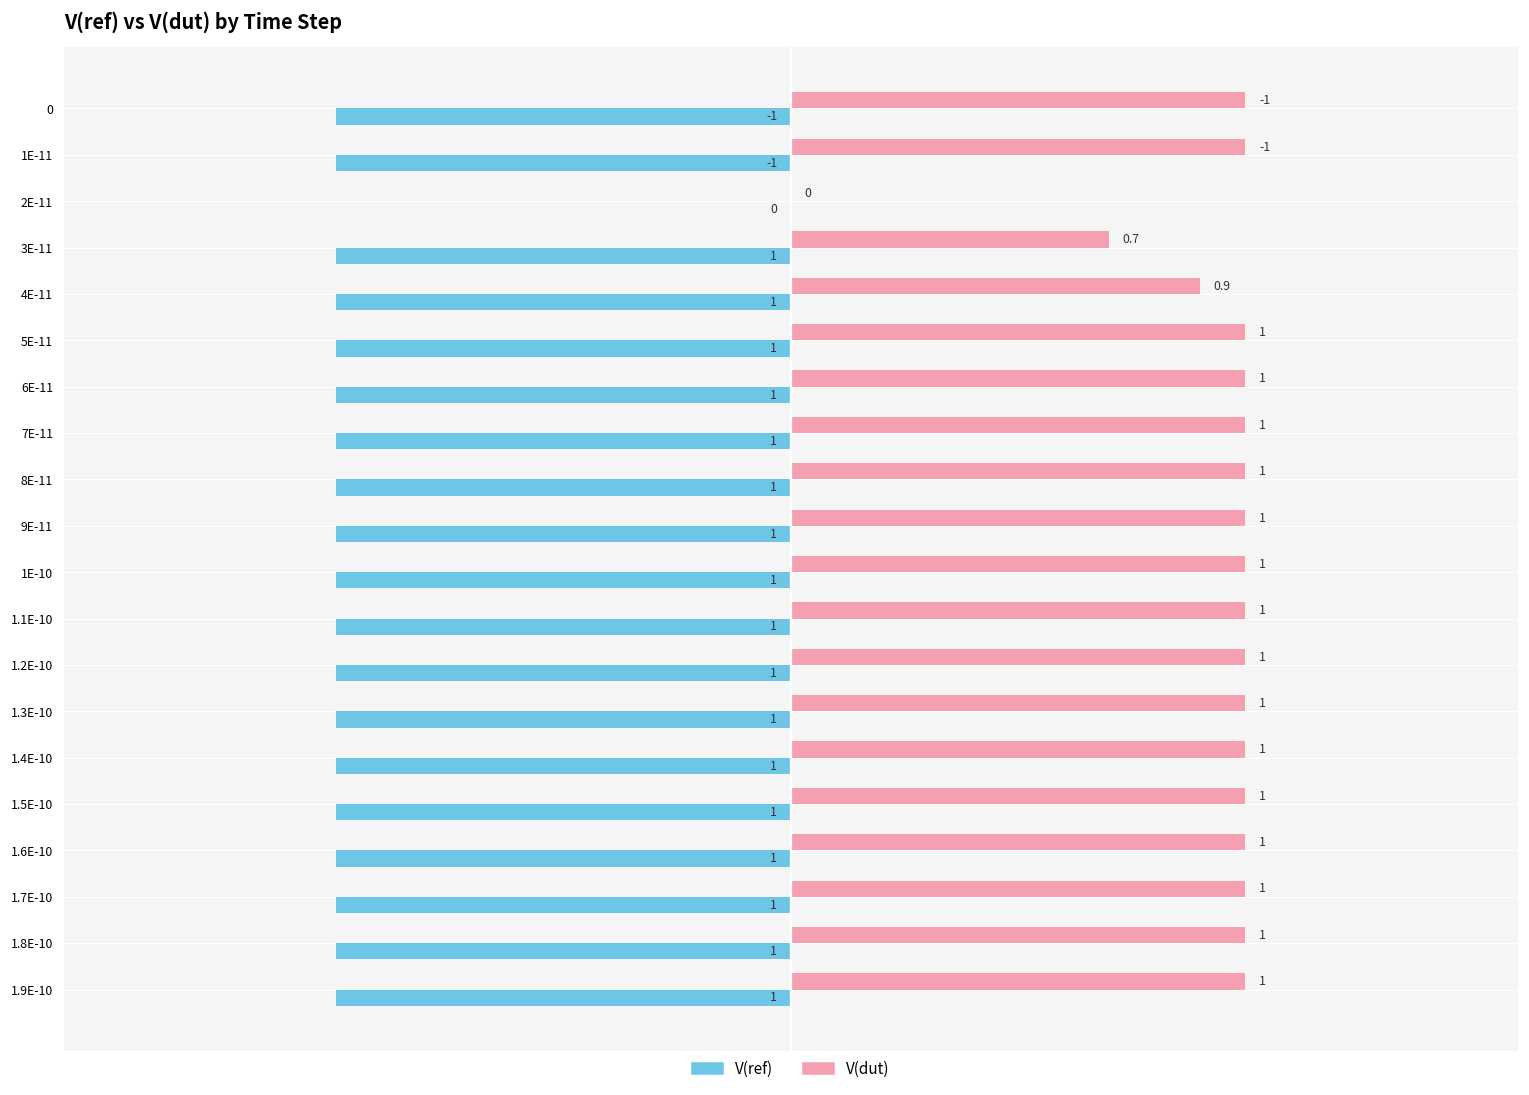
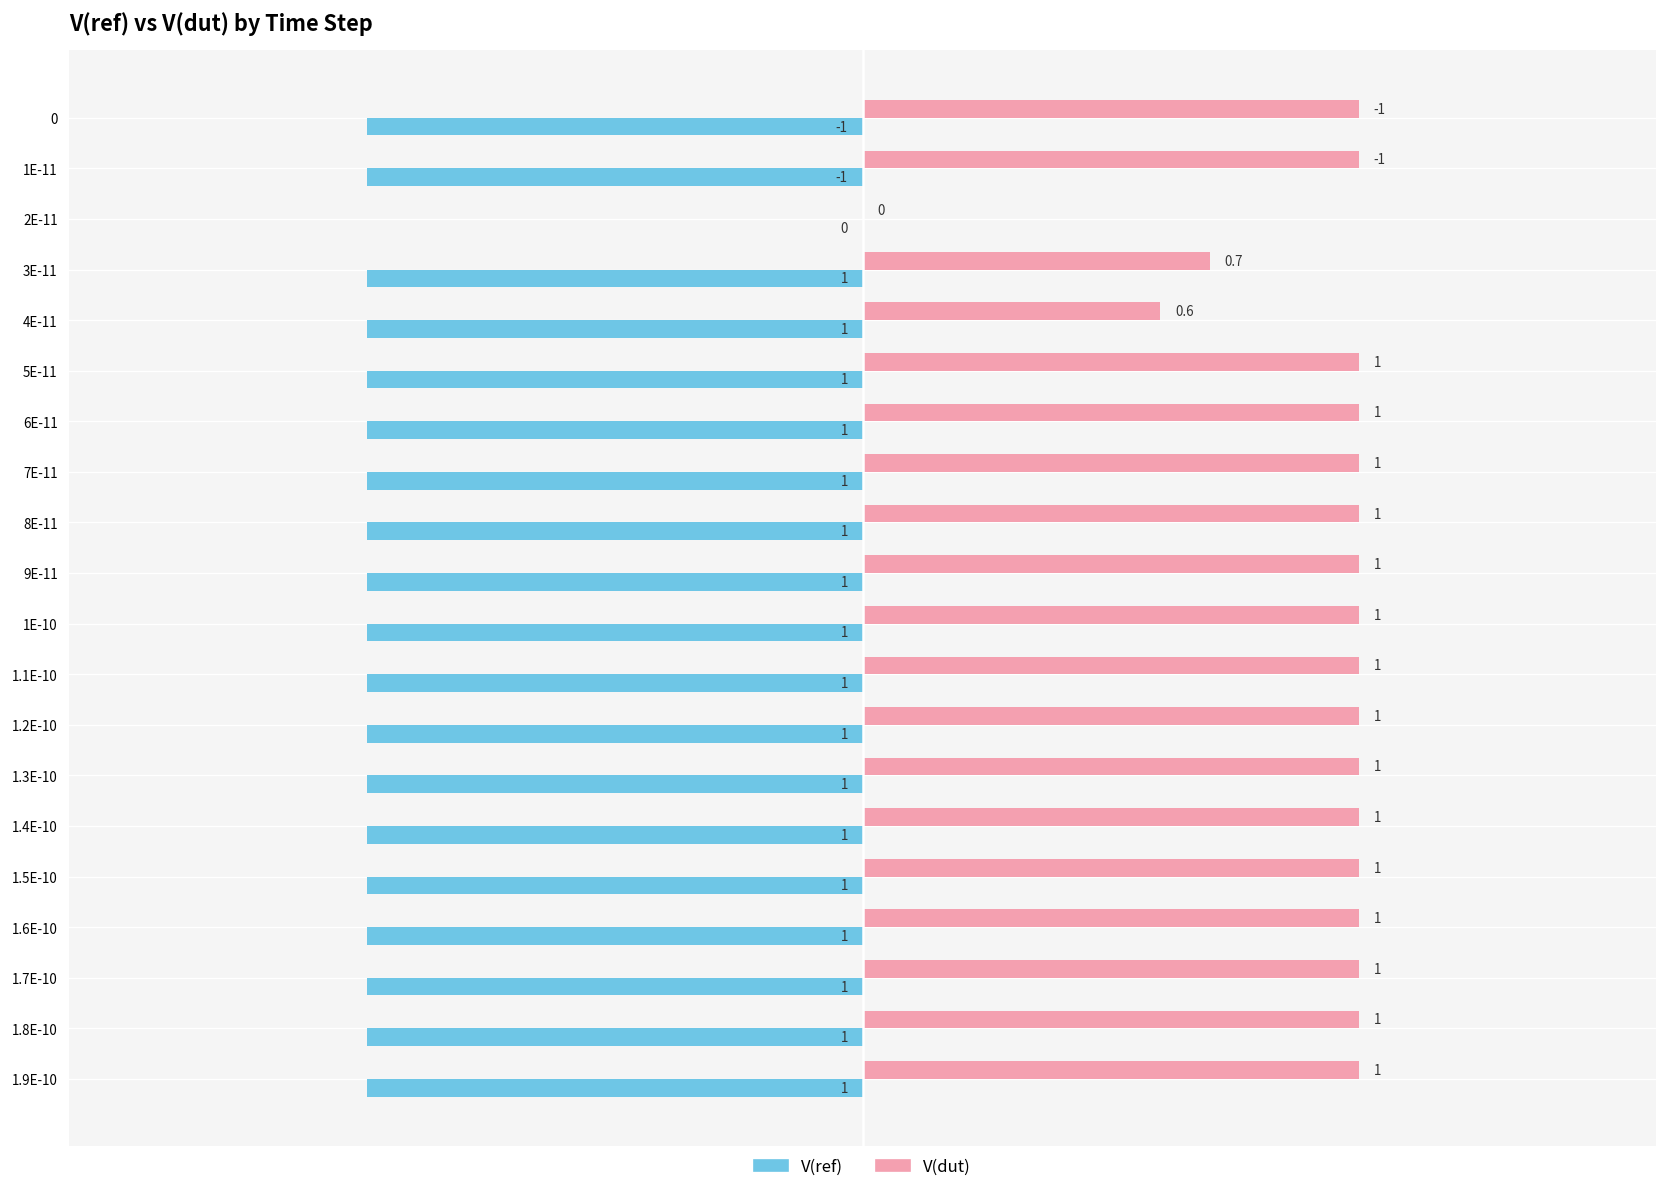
V(dut), 4E-11: 0.9 -> 0.6
